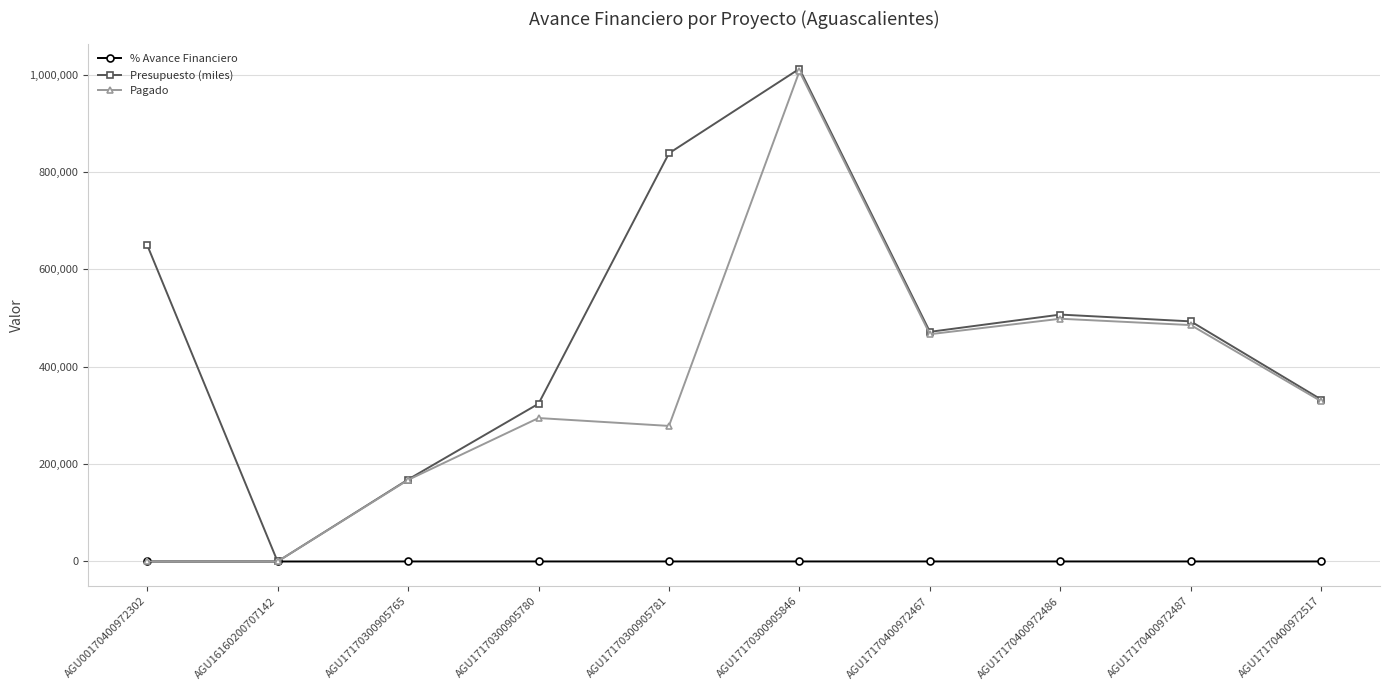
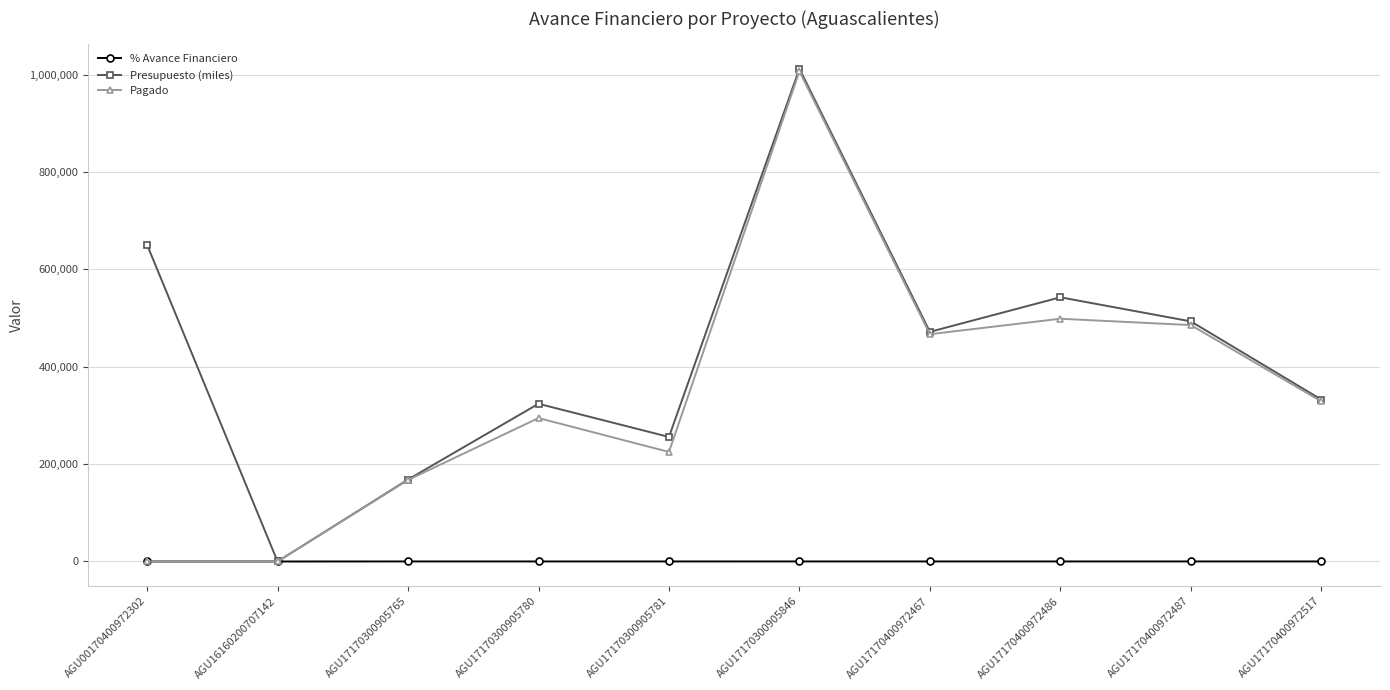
Presupuesto (miles), AGU17170300905781: 840,000 -> 260,000
Pagado, AGU17170300905781: 280,000 -> 220,000
Presupuesto (miles), AGU17170400972486: 510,000 -> 540,000
